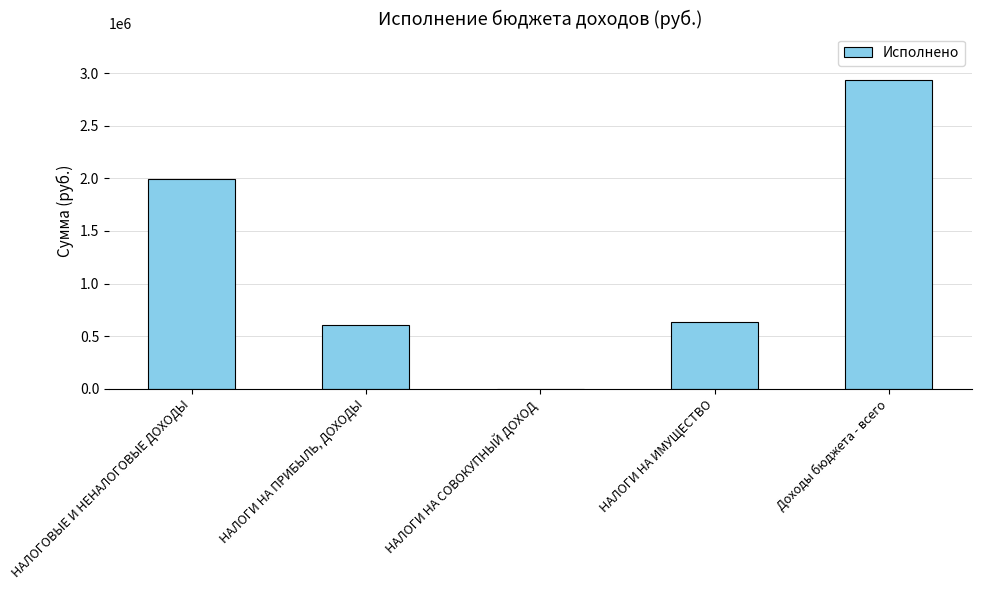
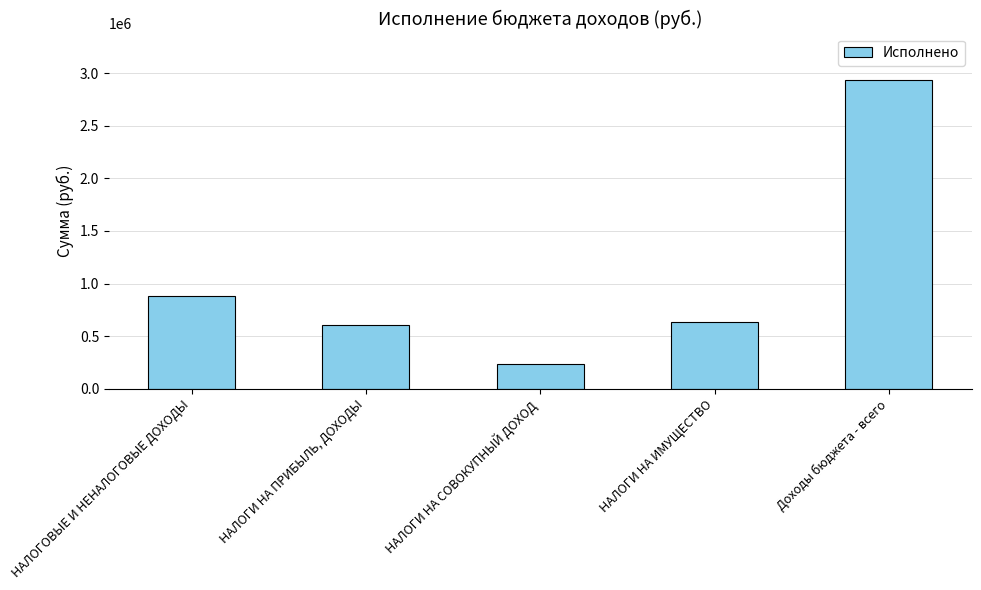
НАЛОГОВЫЕ И НЕНАЛОГОВЫЕ ДОХОДЫ: 2000000 -> 880000
НАЛОГИ НА СОВОКУПНЫЙ ДОХОД: 0 -> 240000
